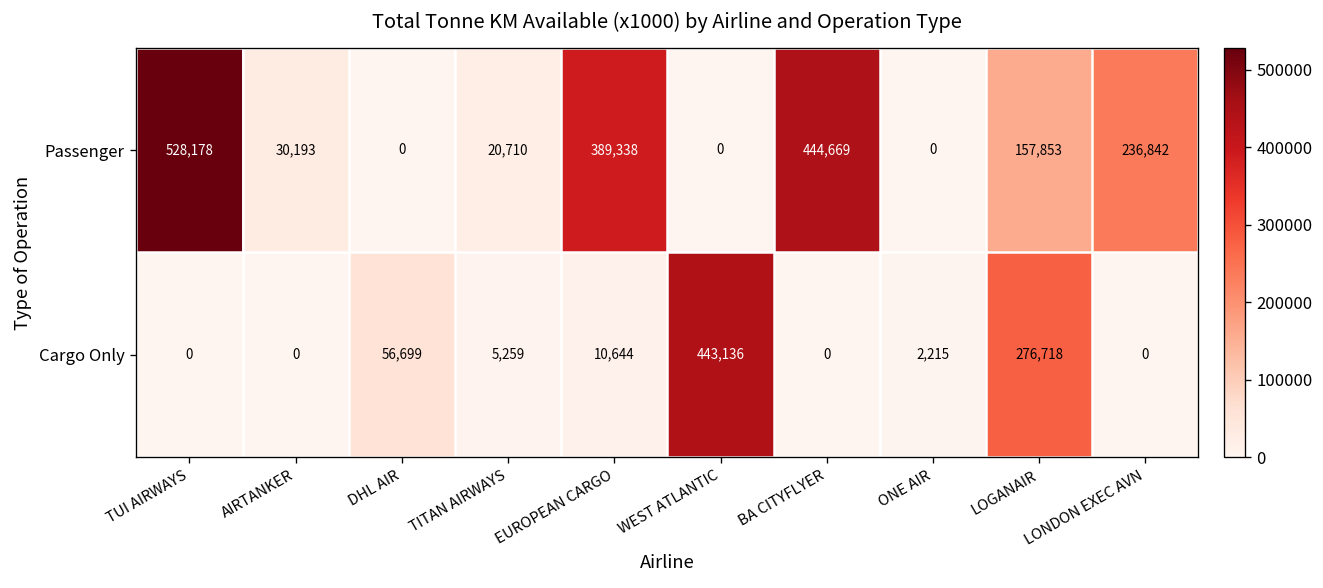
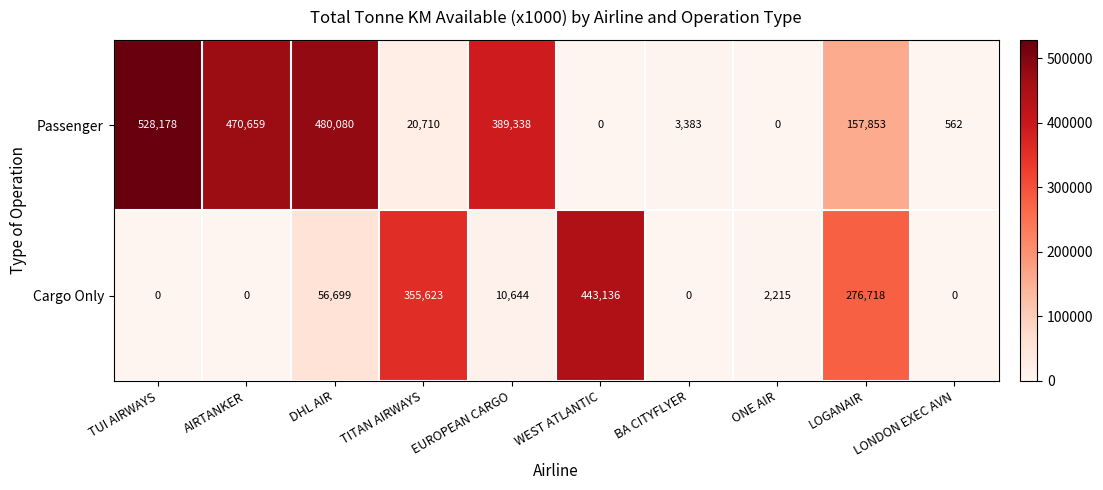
Passenger, AIRTANKER: 30,193 -> 470,659
Passenger, DHL AIR: 0 -> 480,080
Passenger, BA CITYFLYER: 444,669 -> 3,383
Passenger, LONDON EXEC AVN: 236,842 -> 562
Cargo Only, TITAN AIRWAYS: 5,259 -> 355,623
